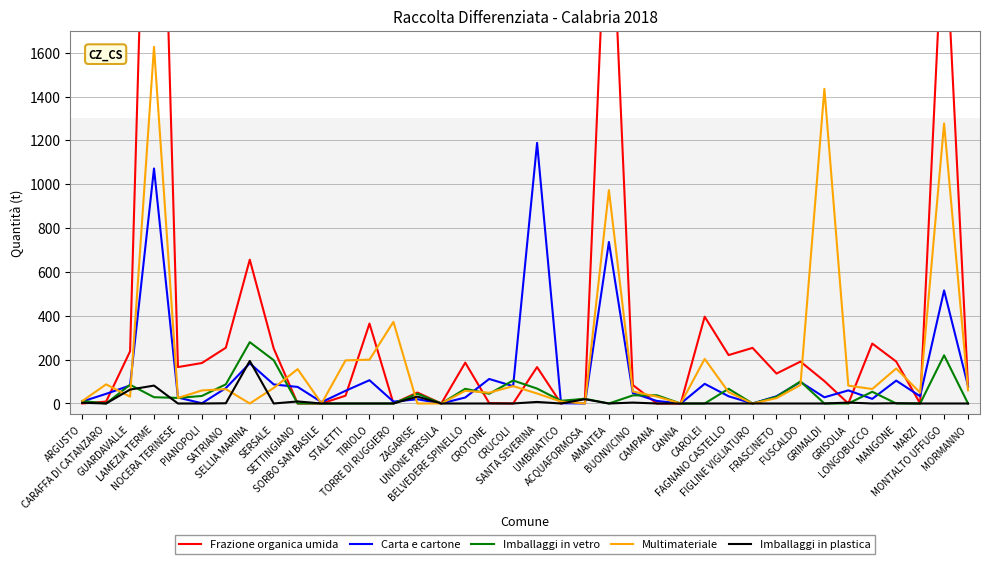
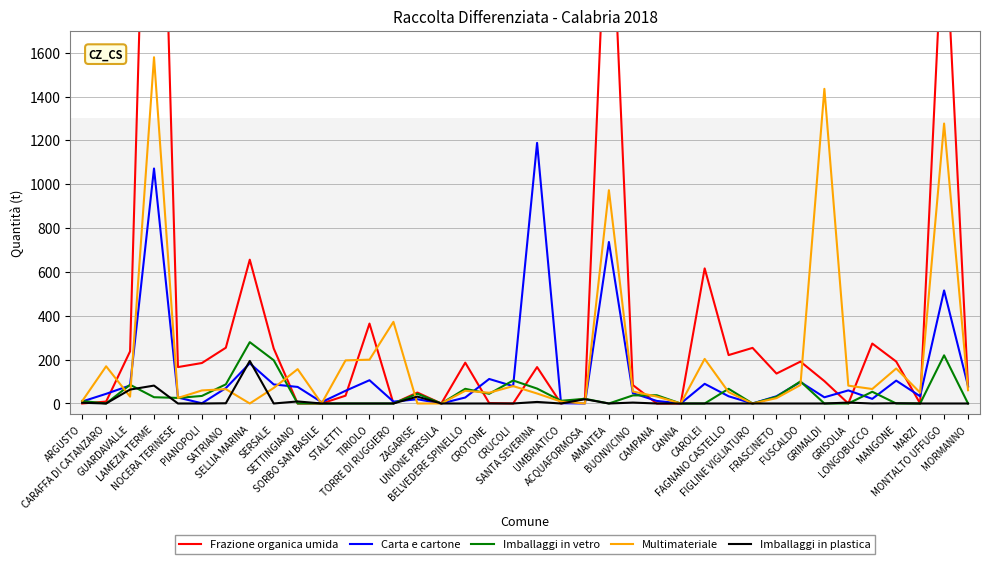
Multimateriale, CARAFFA DI CATANZARO: 90 -> 170
Multimateriale, LAMEZIA TERME: 1630 -> 1580
Frazione organica umida, CAROLEI: 400 -> 620
